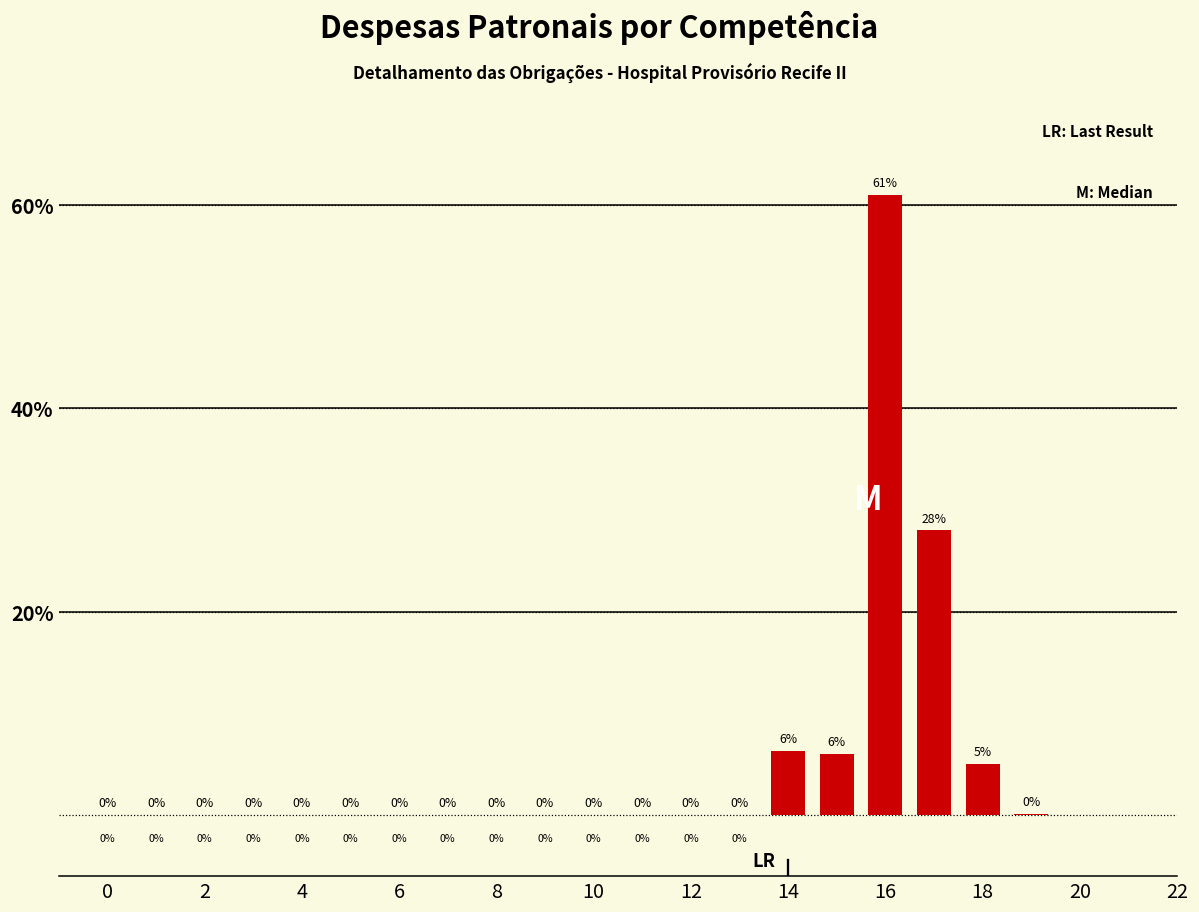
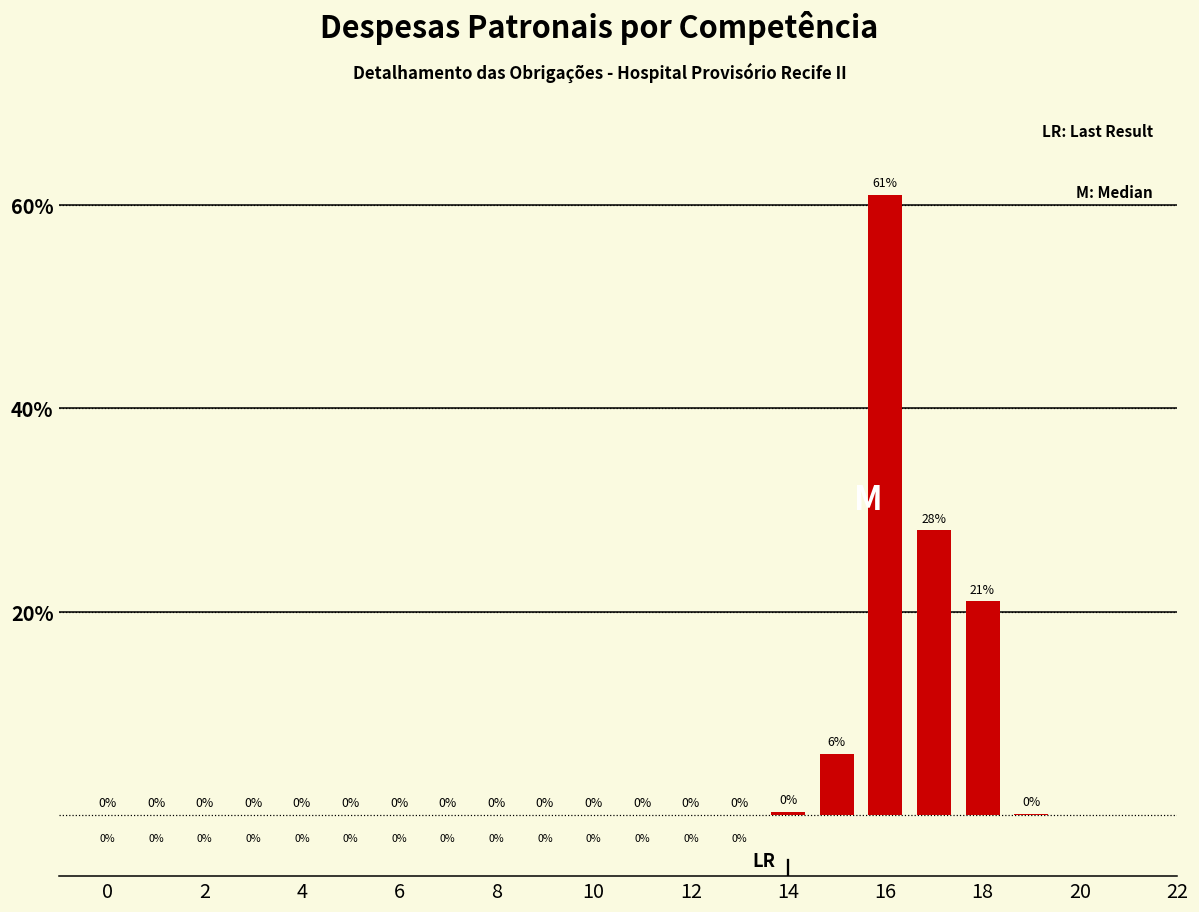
14: 6% -> 0%
18: 5% -> 21%
